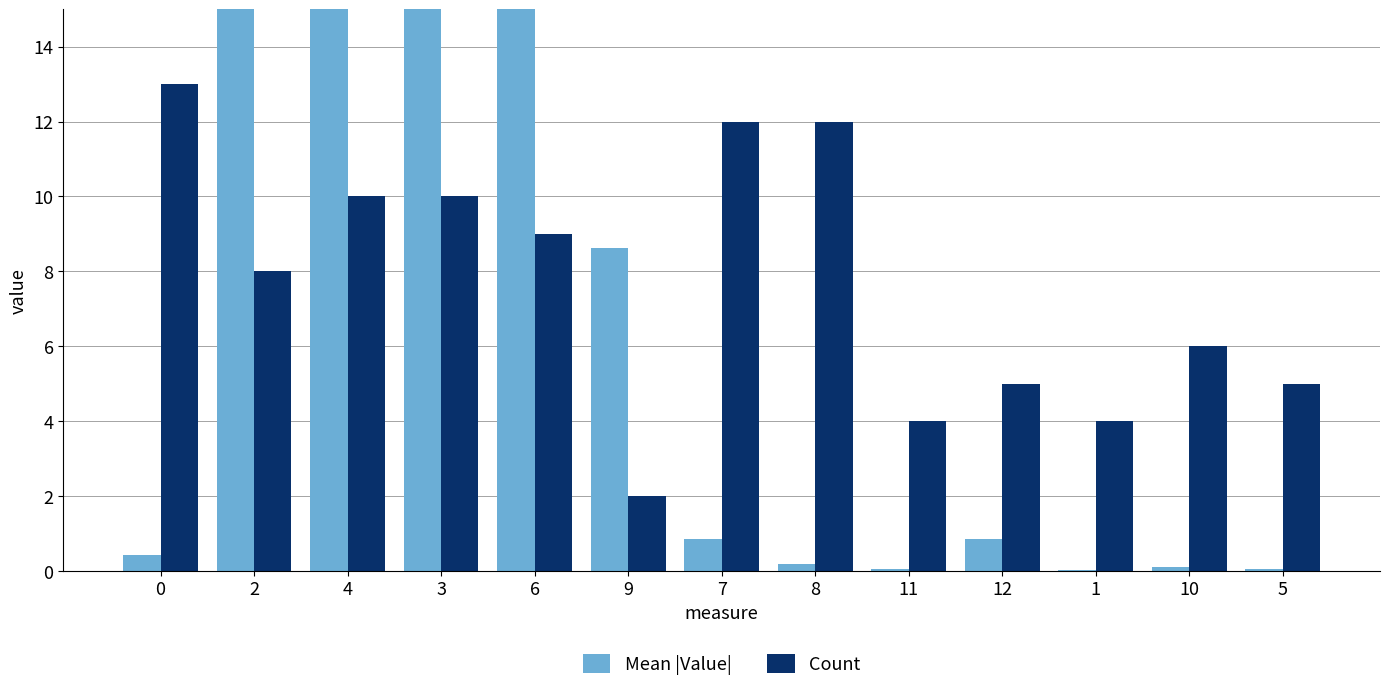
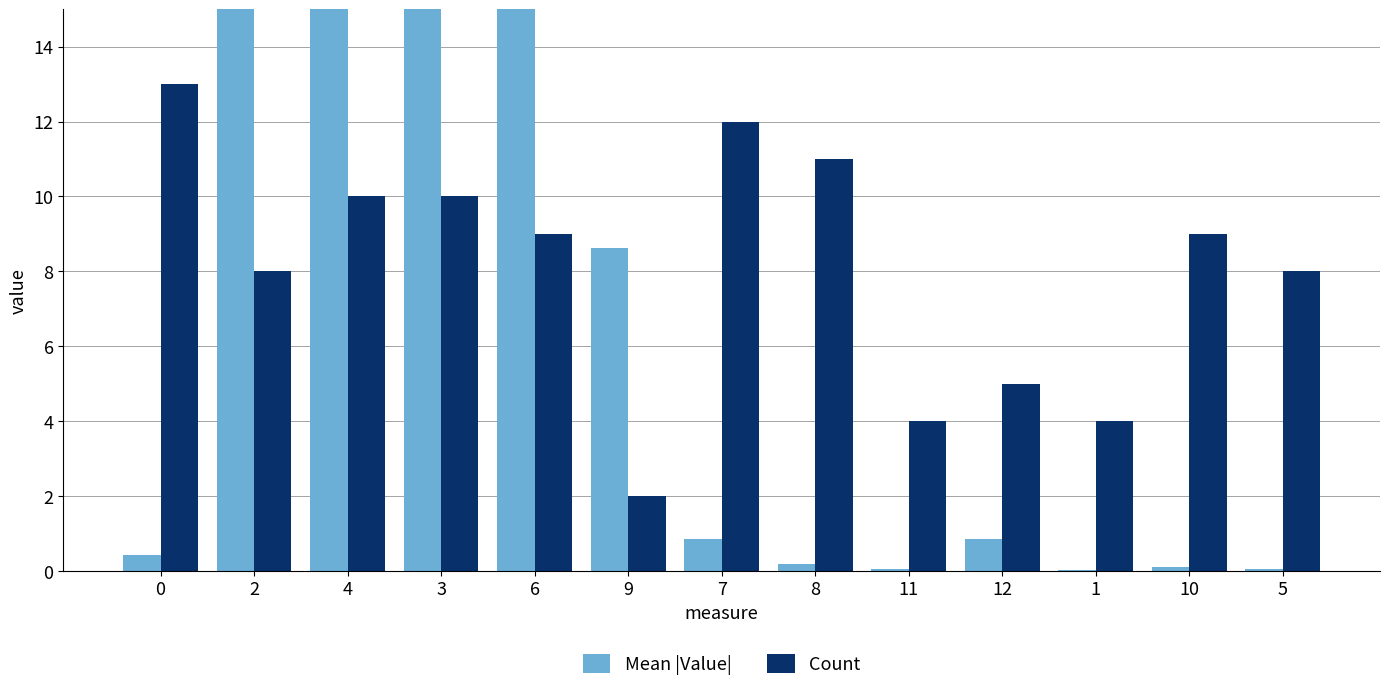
Count, 8: 12 -> 11
Count, 10: 6 -> 9
Count, 5: 5 -> 8
